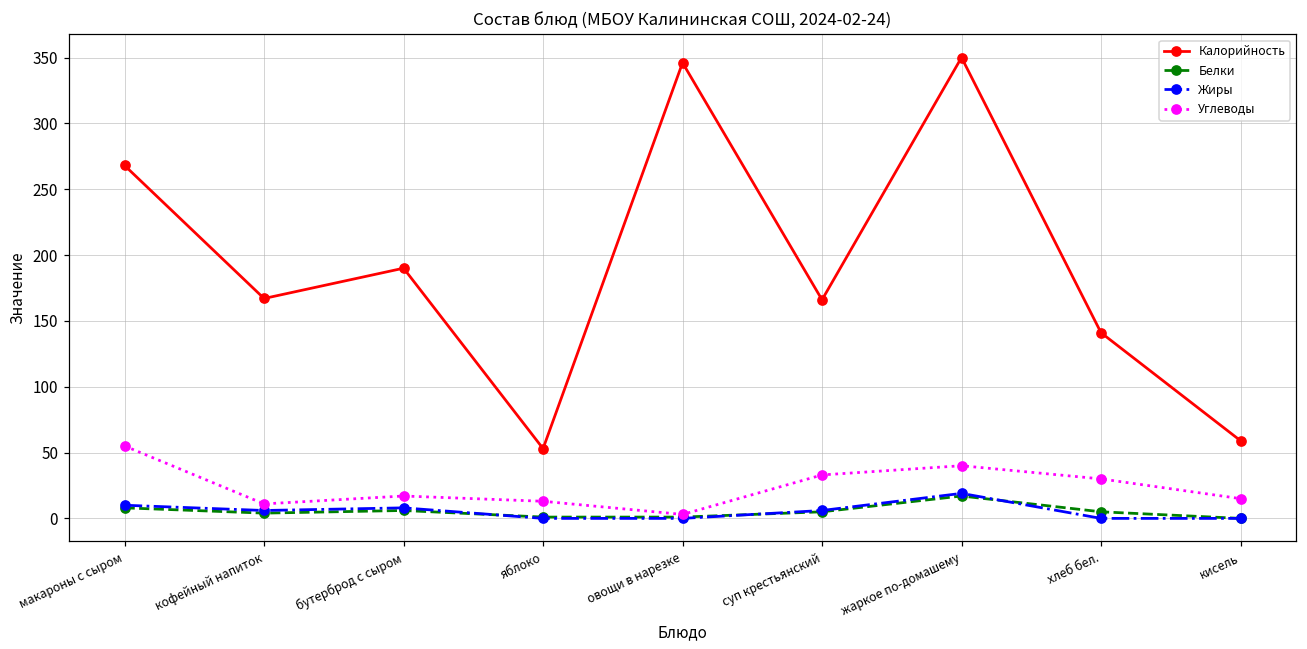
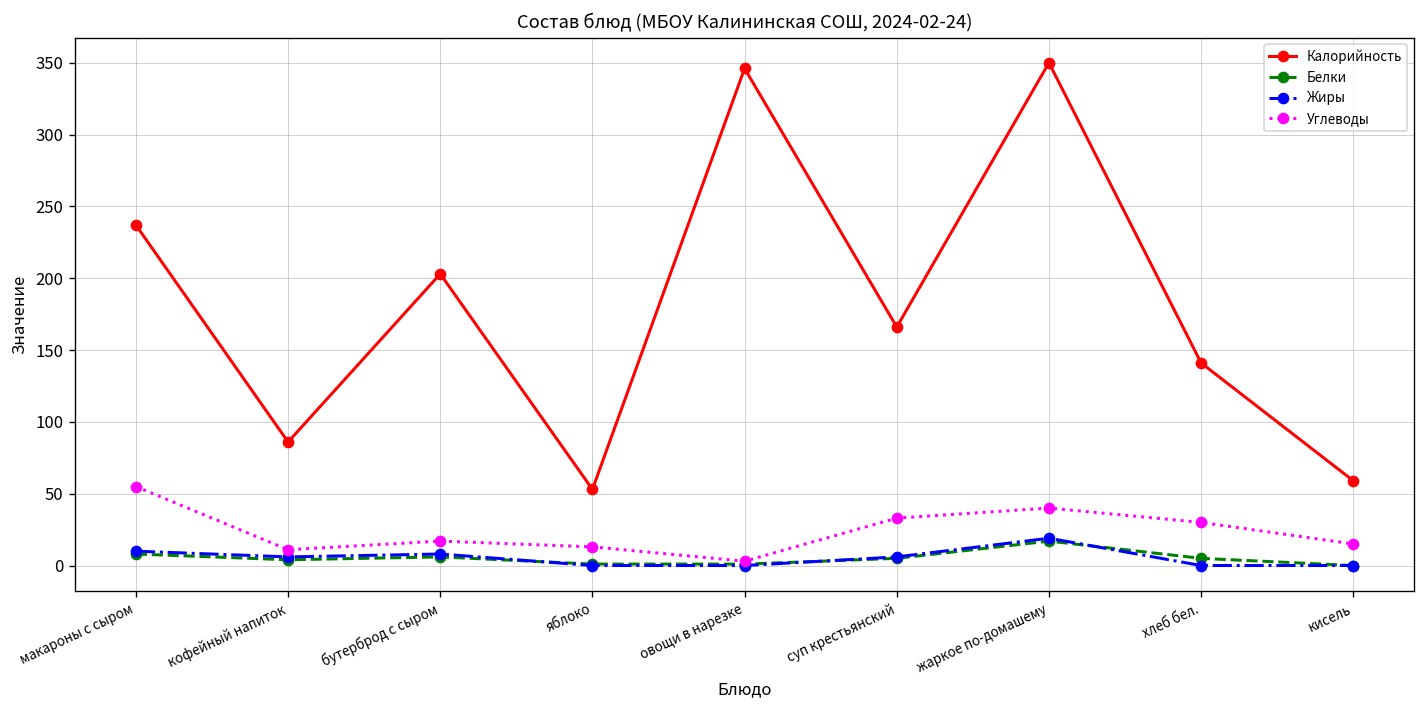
Калорийность, макароны с сыром: 268 -> 237
Калорийность, кофейный напиток: 167 -> 86
Калорийность, бутерброд с сыром: 190 -> 203
